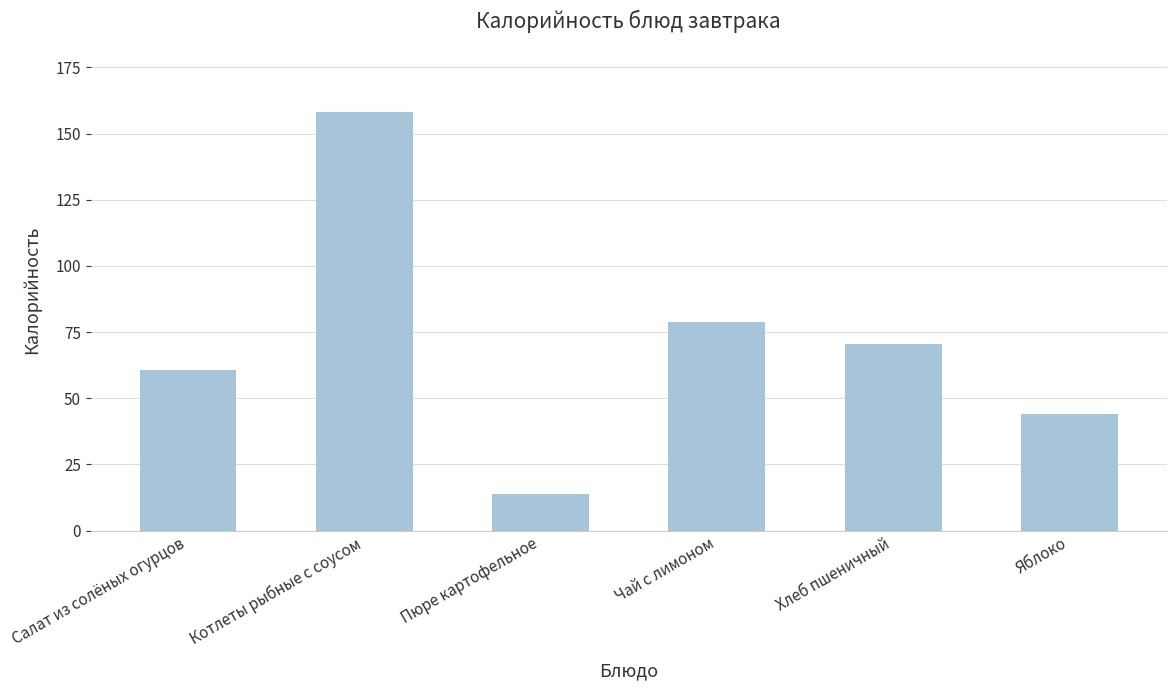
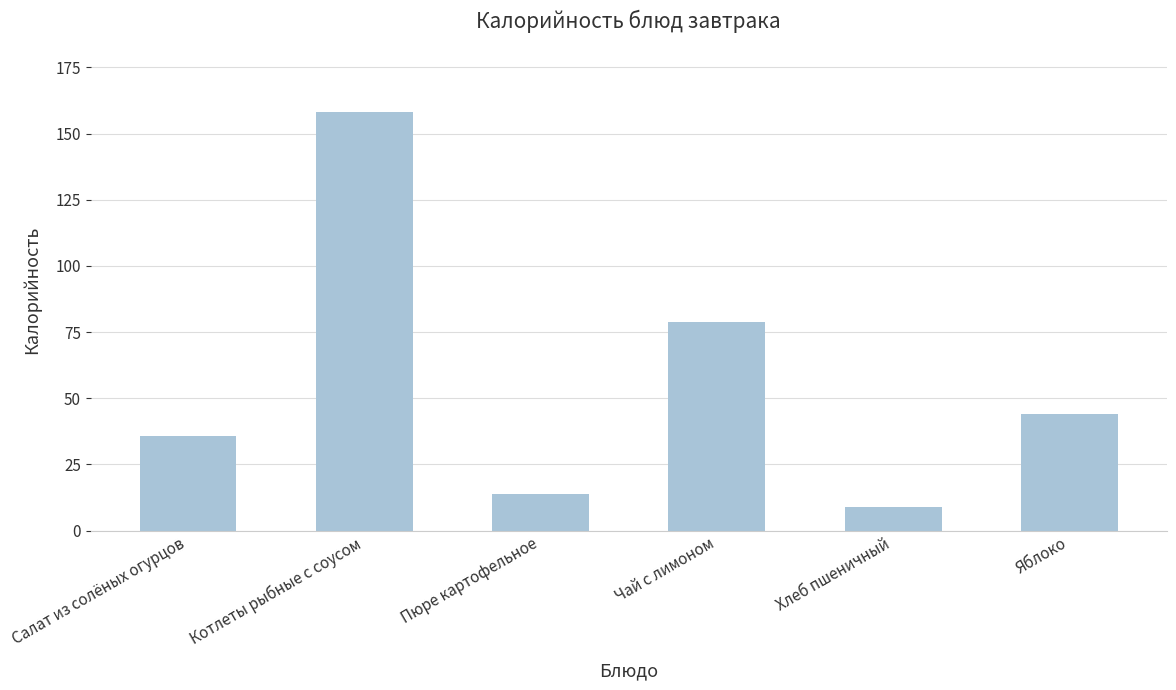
Салат из солёных огурцов: 61 -> 36
Хлеб пшеничный: 71 -> 9
